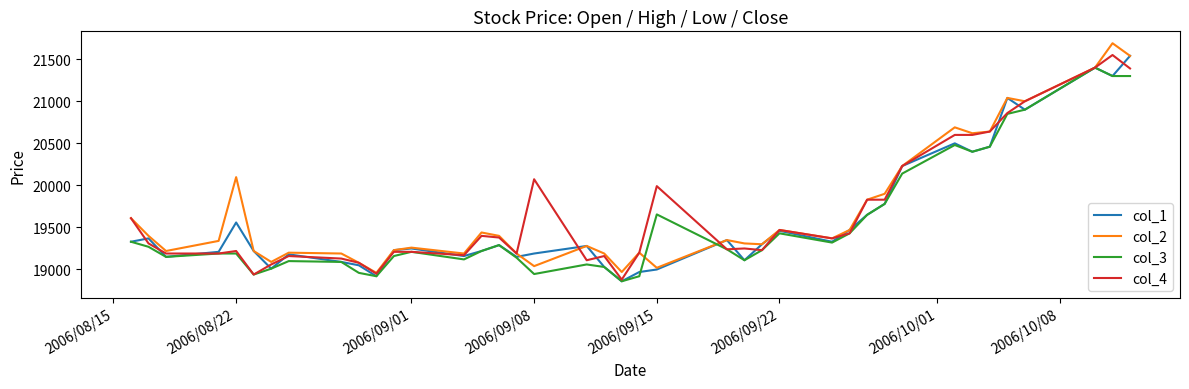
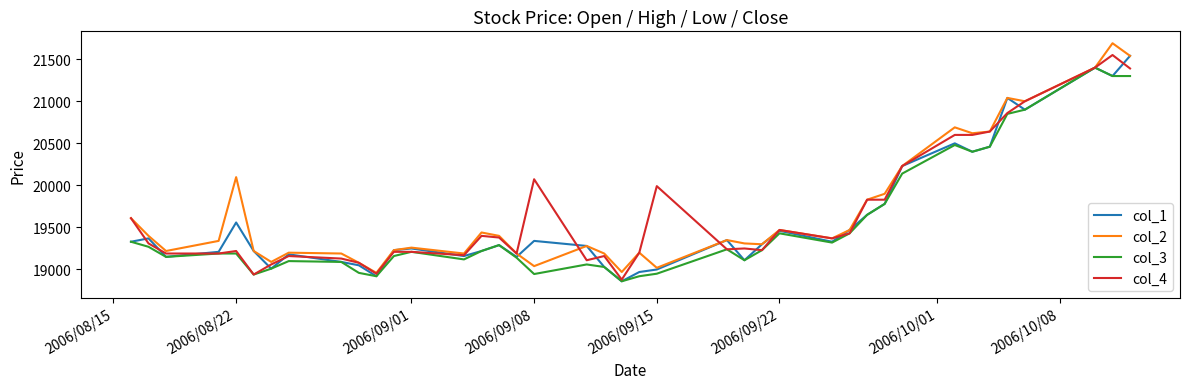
col_1, 2006/09/08: 19200 -> 19300
col_3, 2006/09/15: 19700 -> 19000
